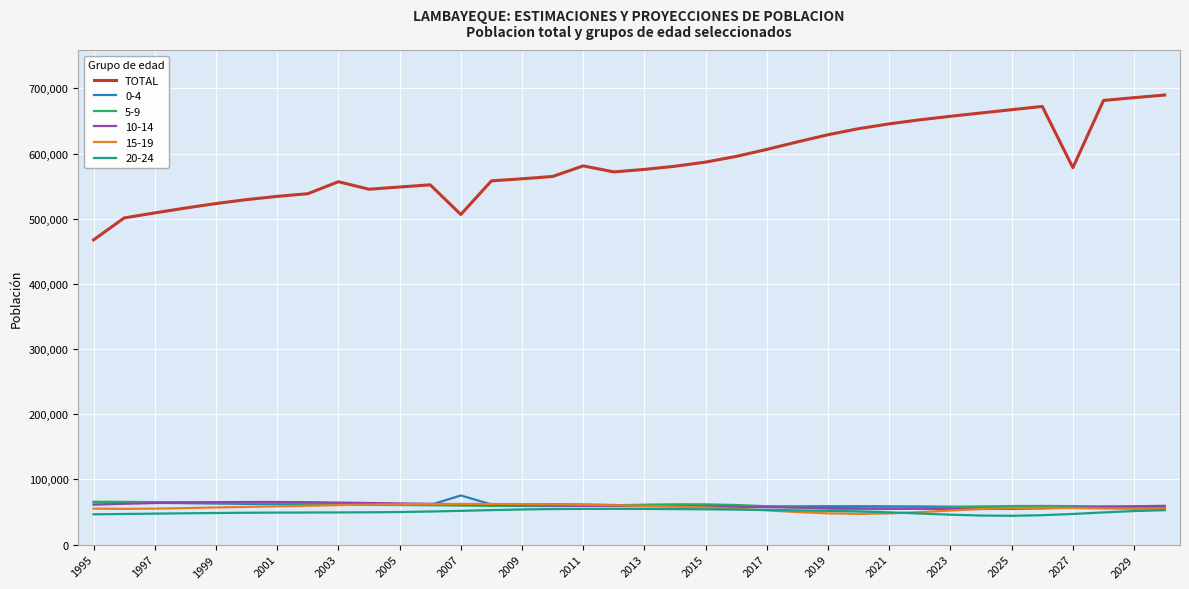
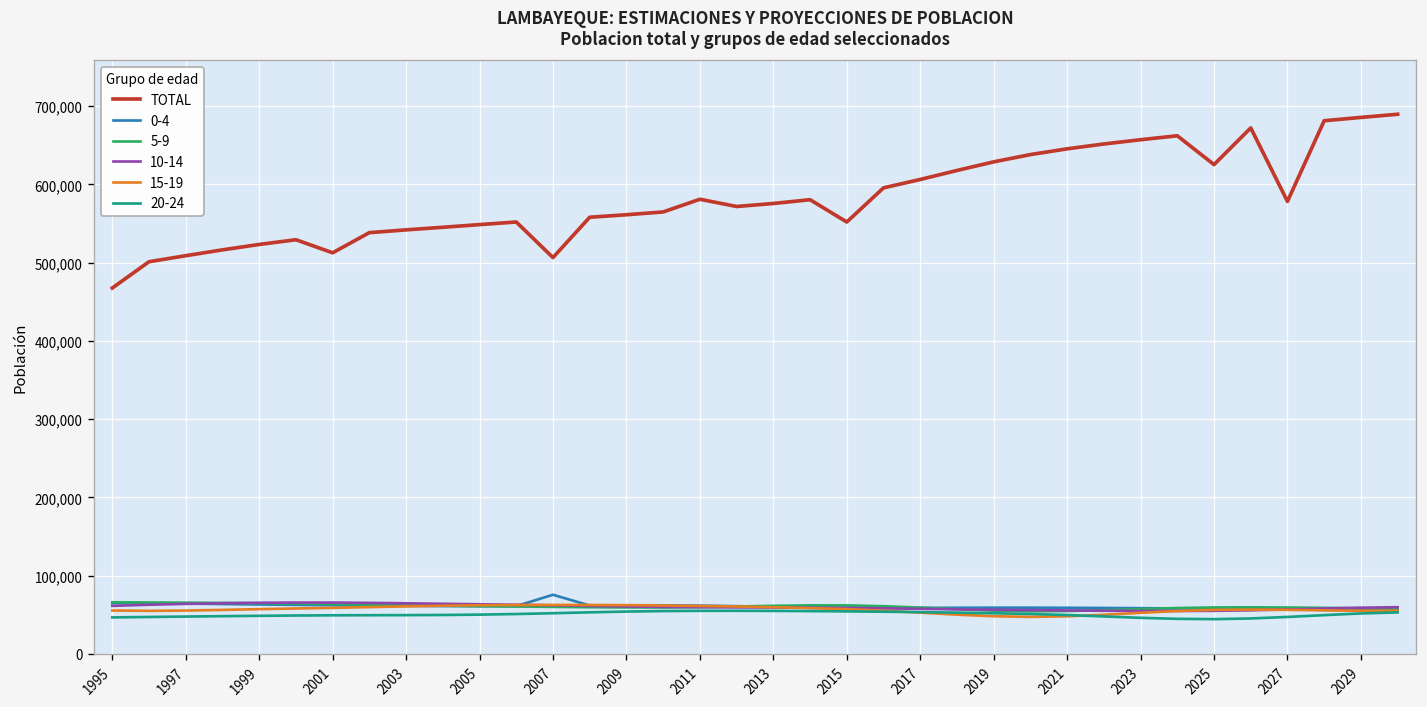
TOTAL, 2001: 530,000 -> 510,000
TOTAL, 2003: 560,000 -> 540,000
TOTAL, 2015: 590,000 -> 550,000
TOTAL, 2025: 670,000 -> 630,000
